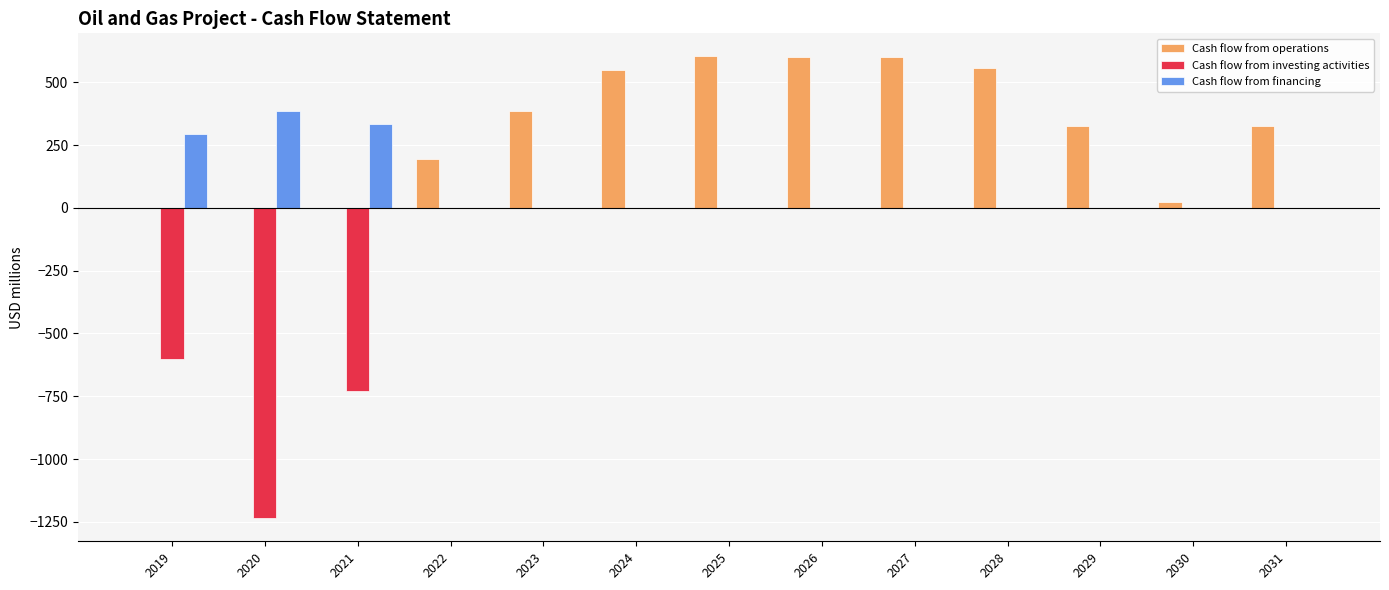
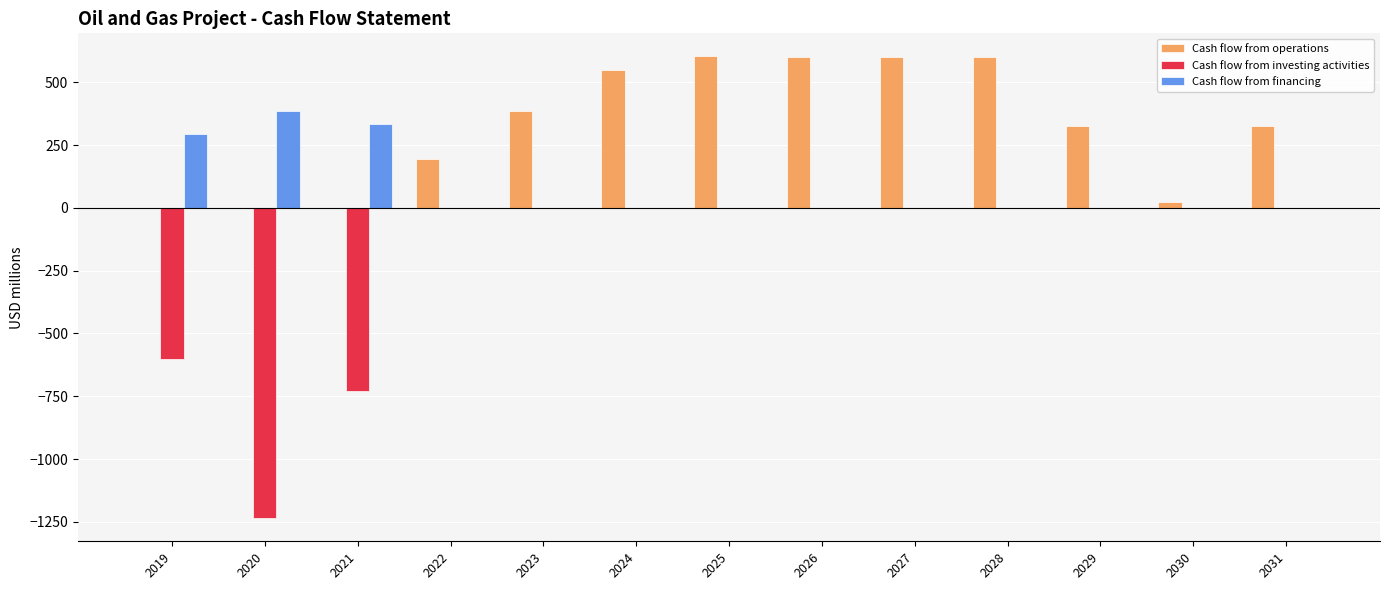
Cash flow from operations, 2028: 560 -> 600
